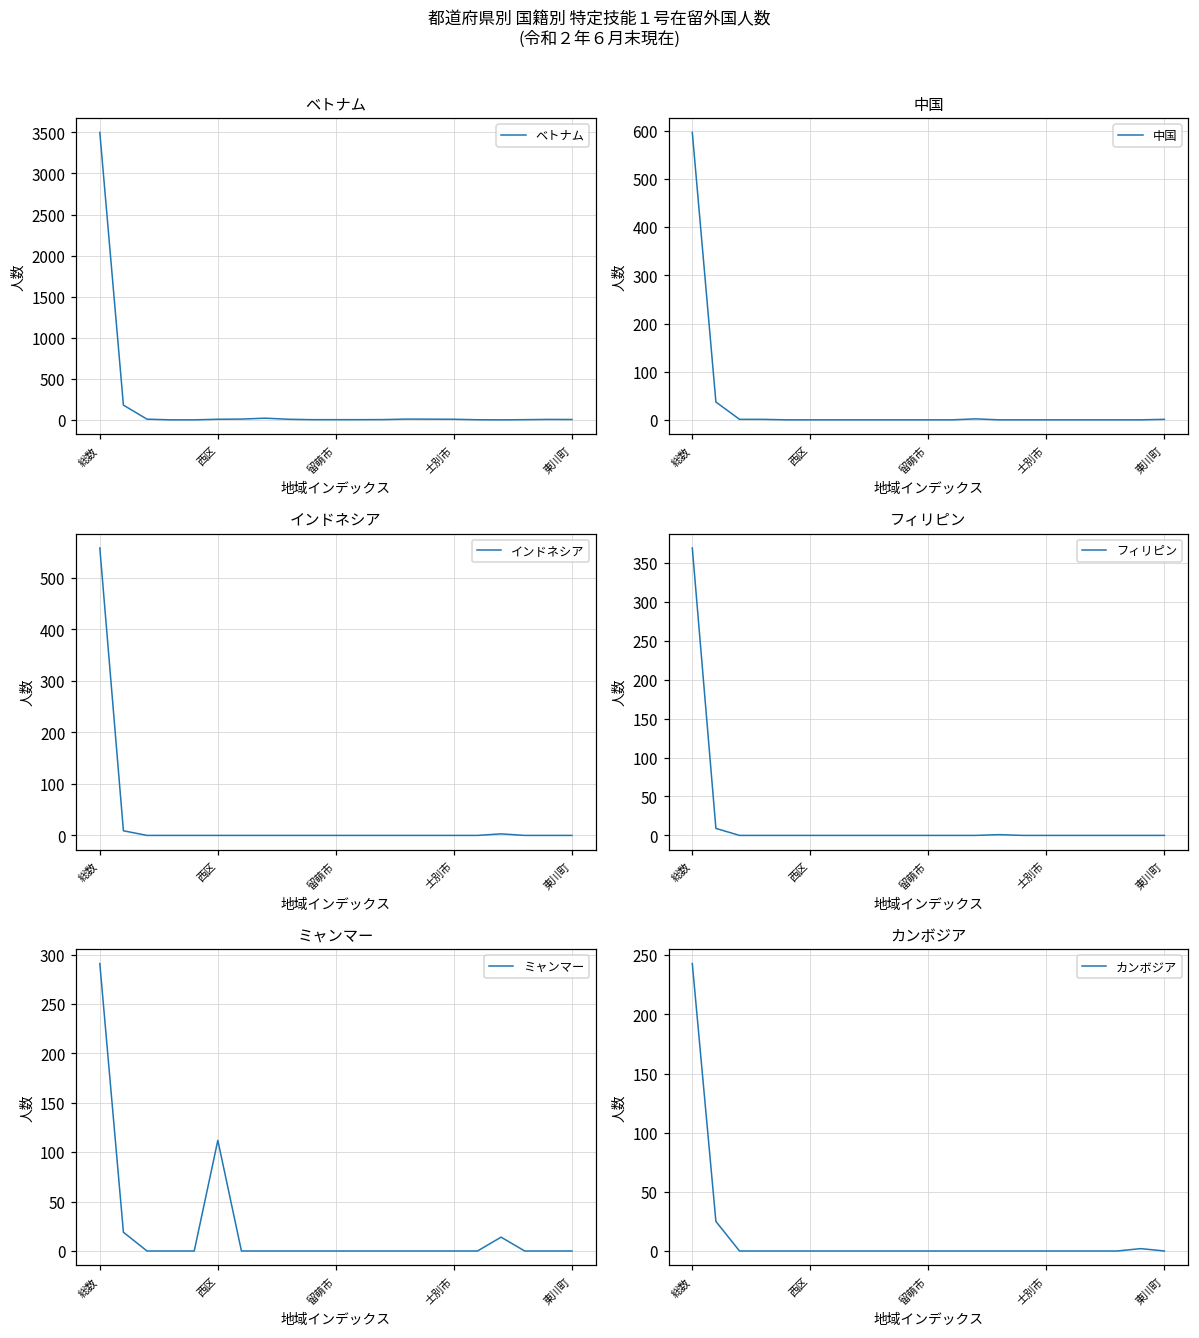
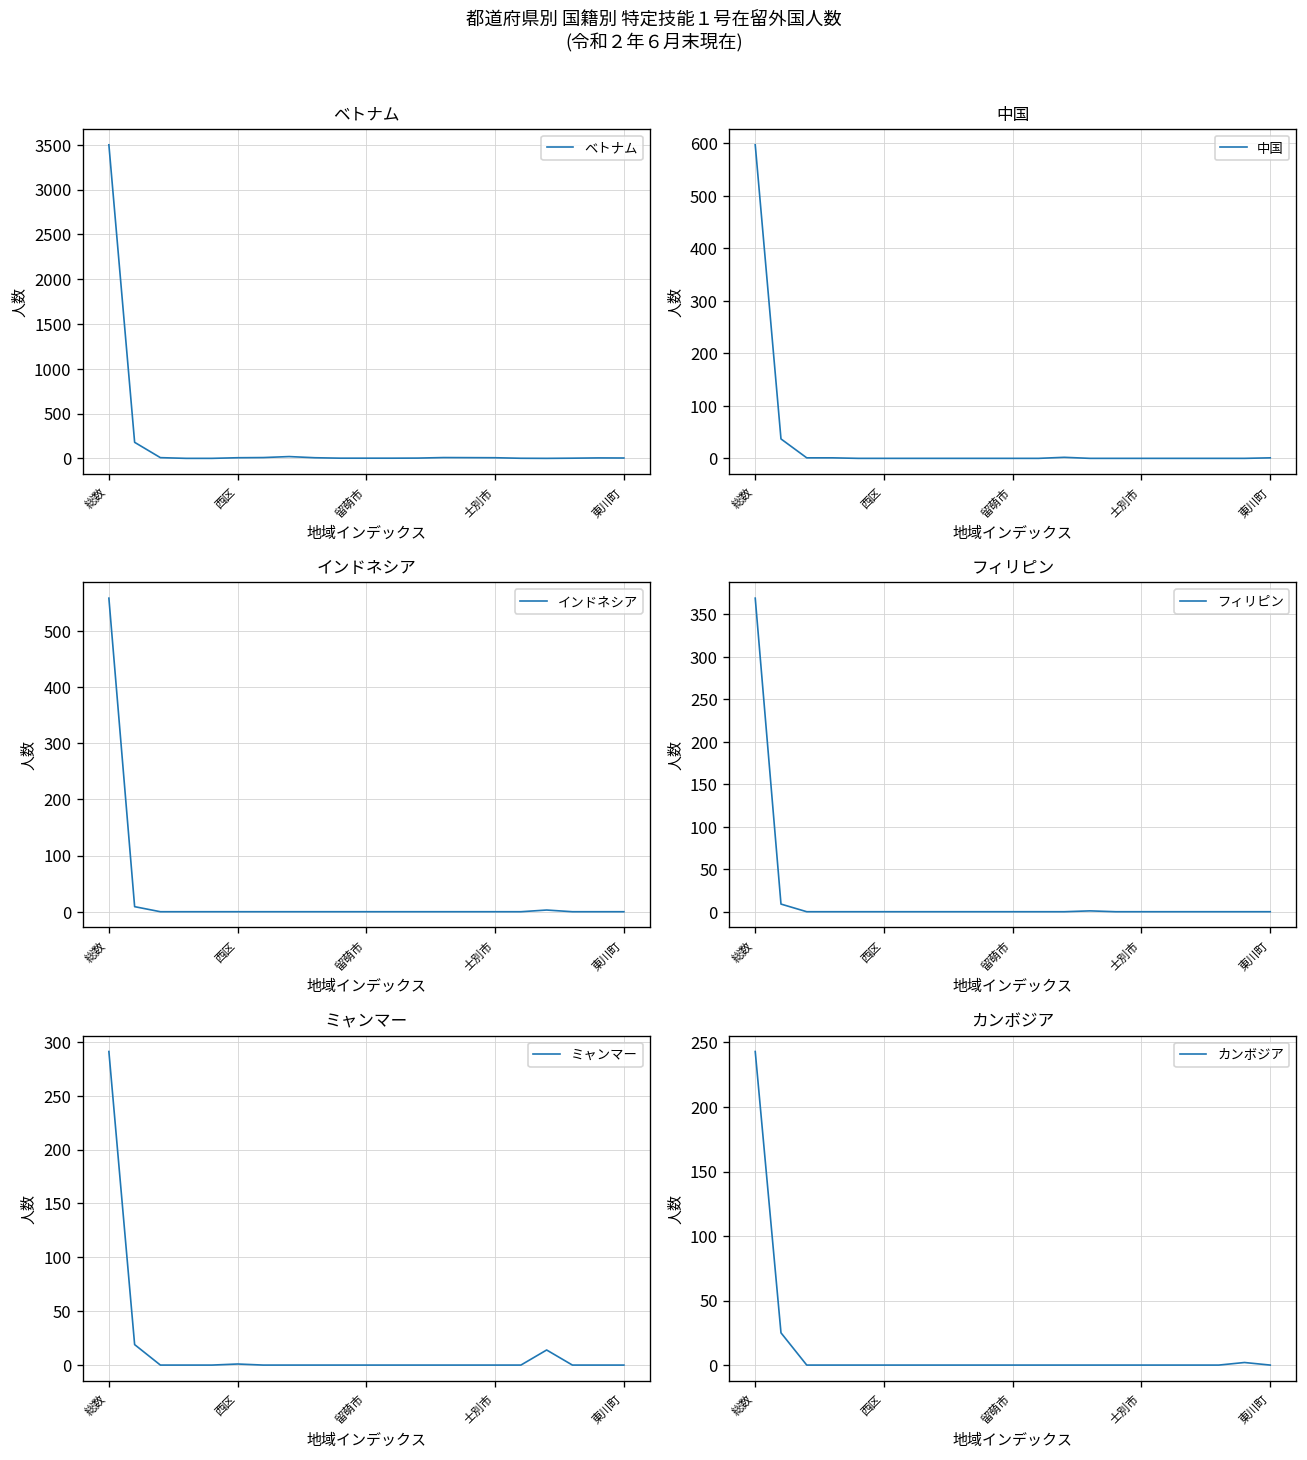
ミャンマー, 西区: 110 -> 0
